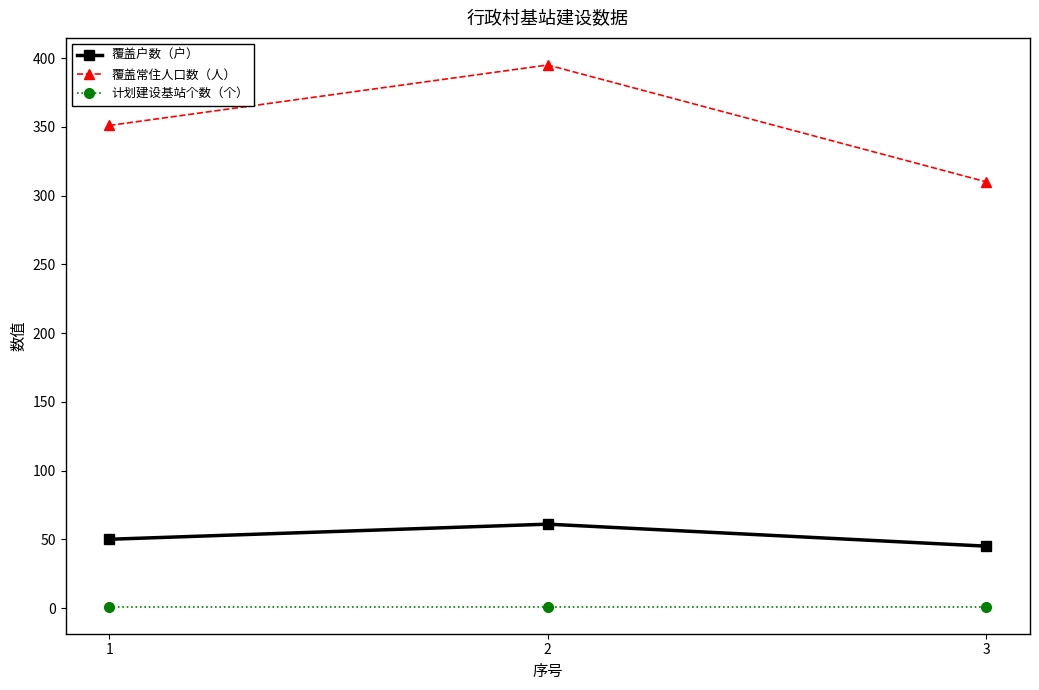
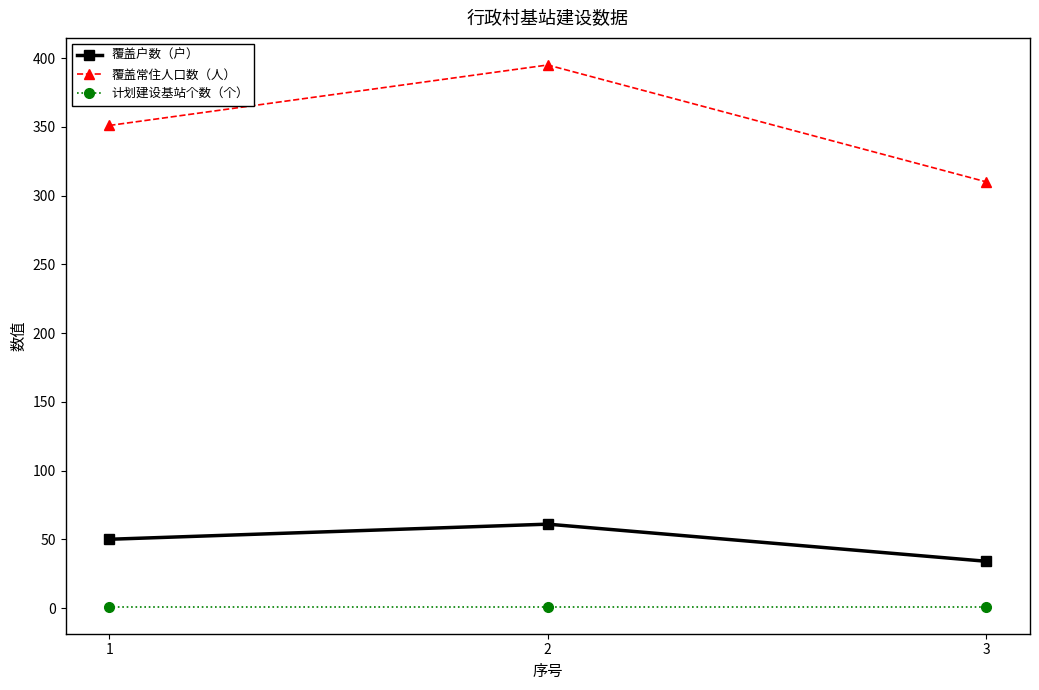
覆盖户数（户）, 3: 45 -> 34
